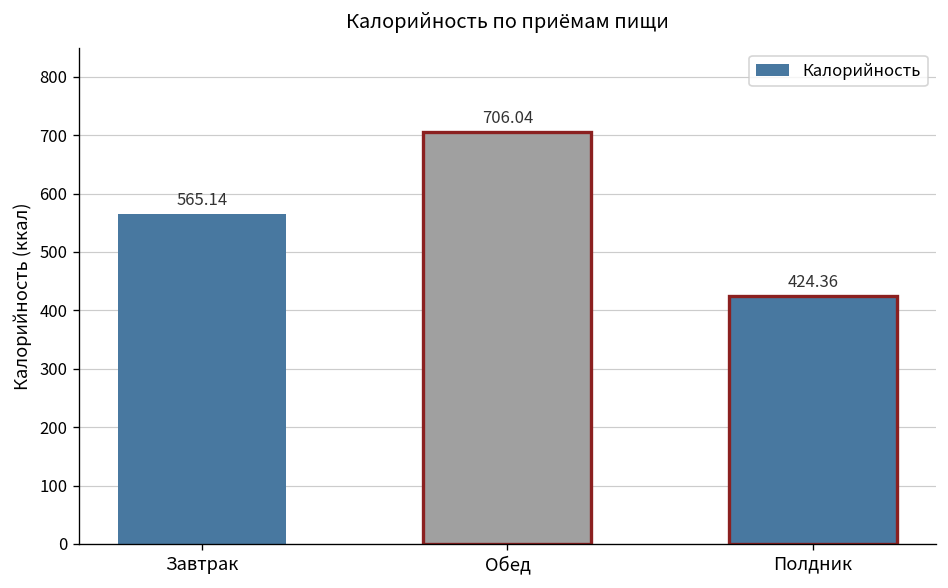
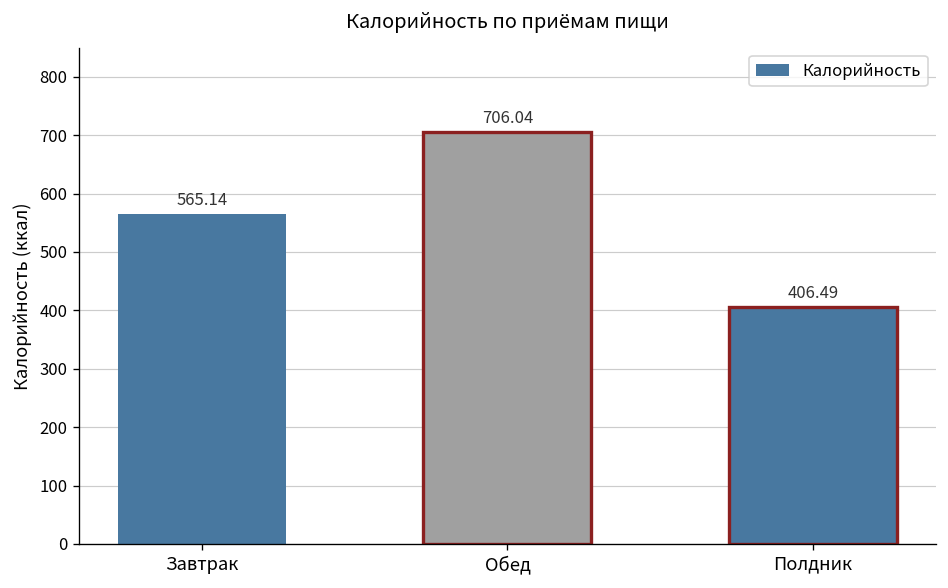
Полдник: 424.36 -> 406.49
